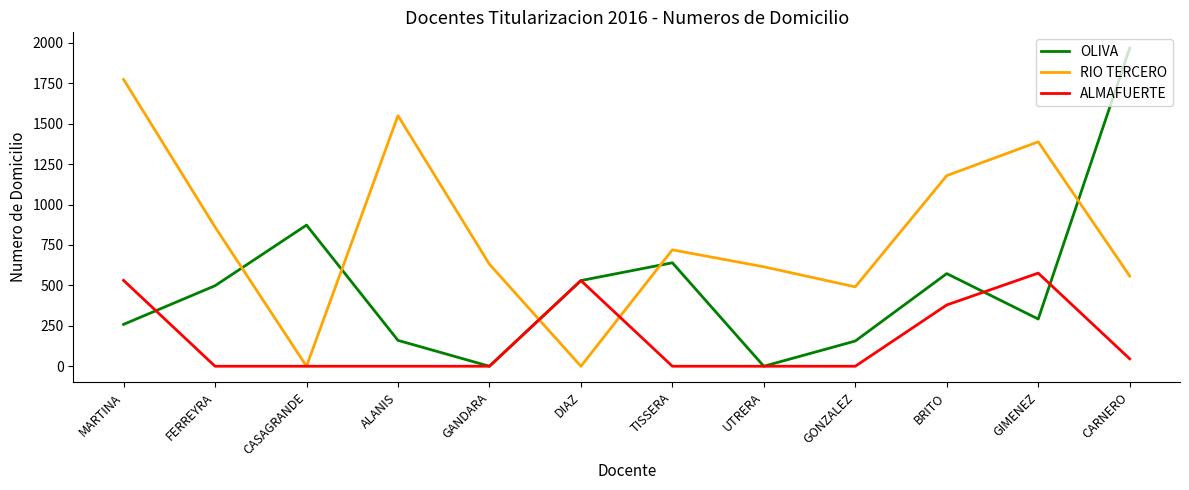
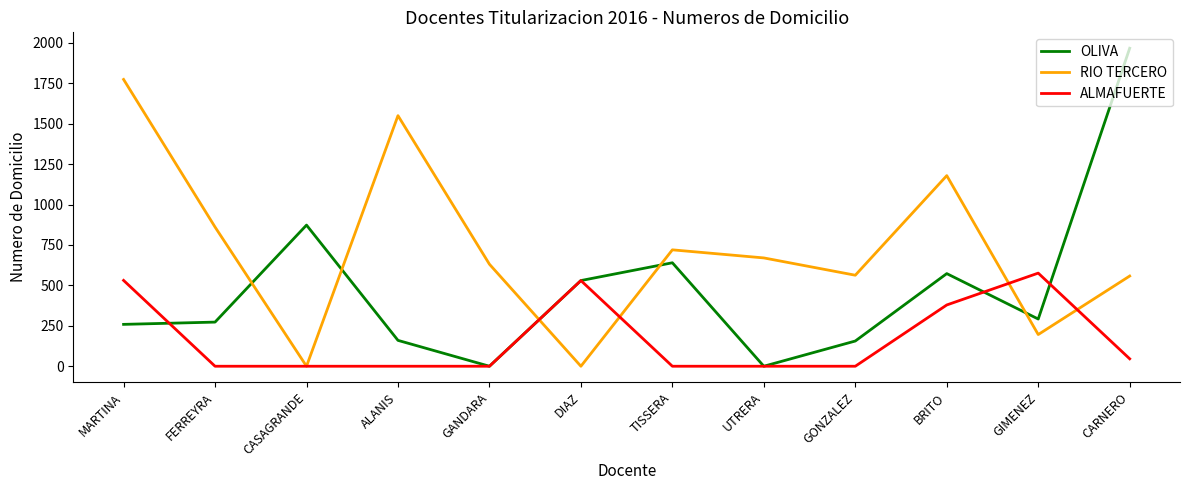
OLIVA, FERREYRA: 500 -> 270
RIO TERCERO, UTRERA: 620 -> 670
RIO TERCERO, GONZALEZ: 490 -> 560
RIO TERCERO, GIMENEZ: 1390 -> 200
